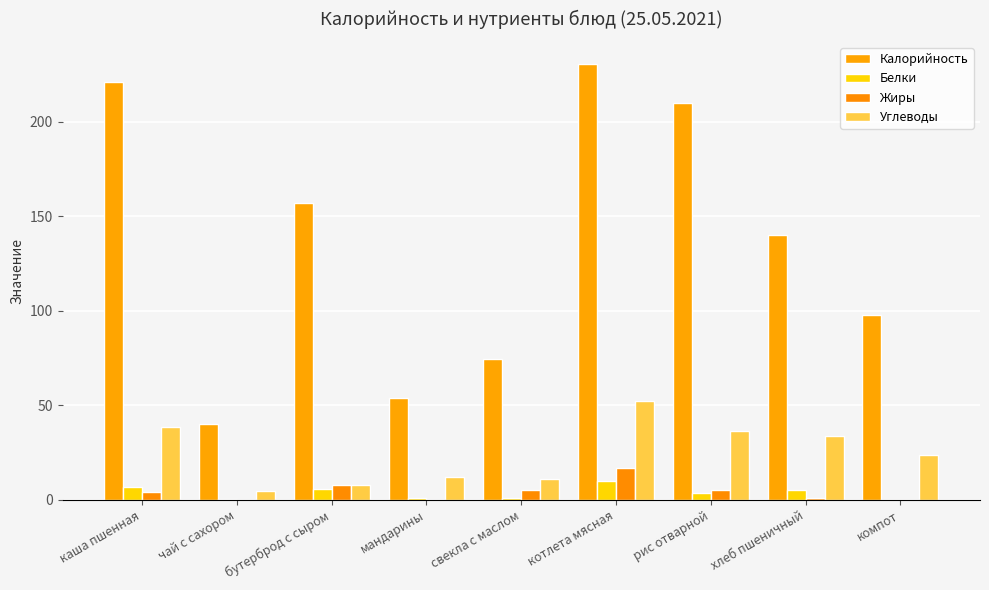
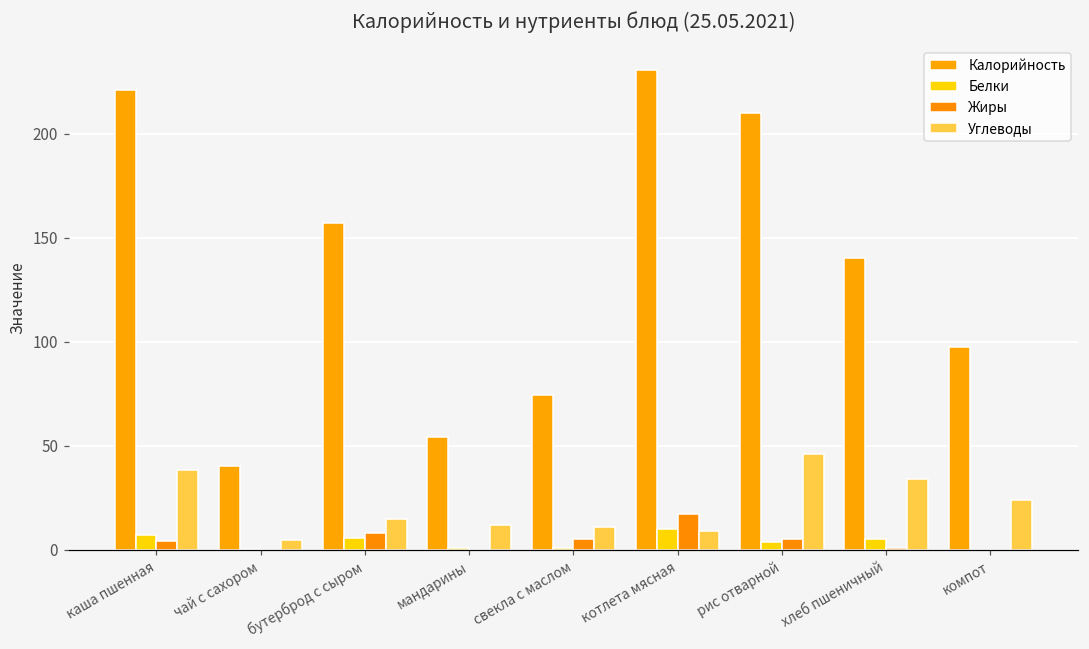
Углеводы, бутерброд с сыром: 8 -> 15
Углеводы, котлета мясная: 53 -> 9
Углеводы, рис отварной: 37 -> 46
